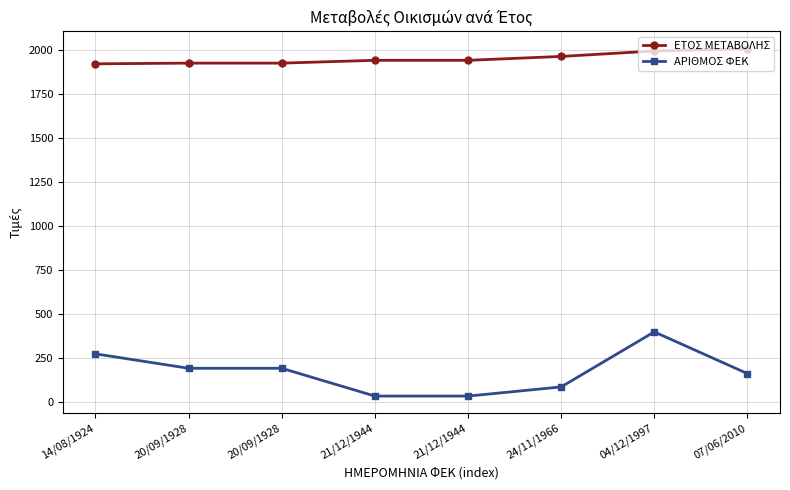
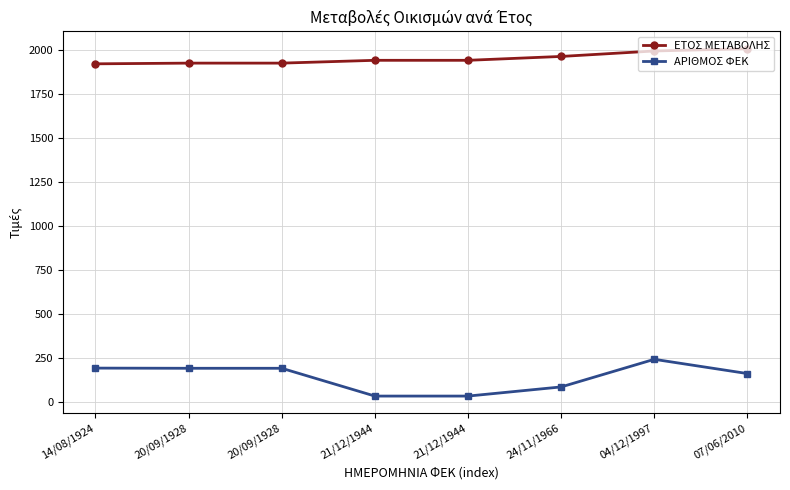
ΑΡΙΘΜΟΣ ΦΕΚ, 14/08/1924: 280 -> 190
ΑΡΙΘΜΟΣ ΦΕΚ, 04/12/1997: 400 -> 240
